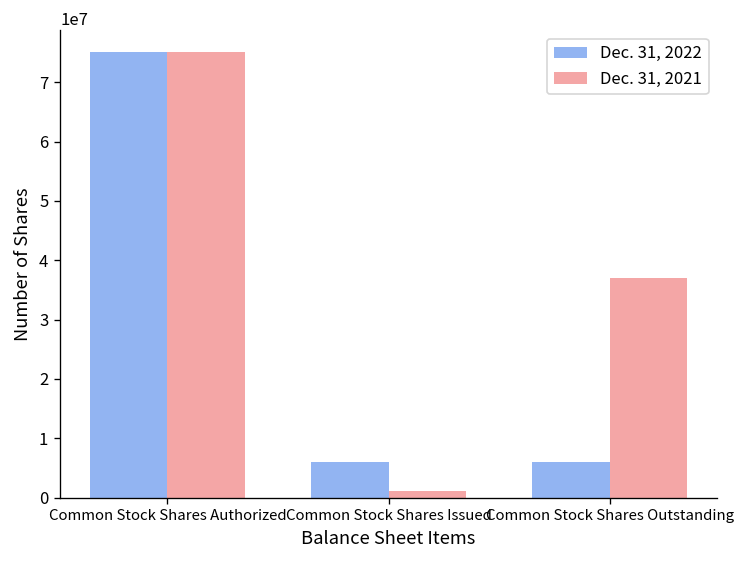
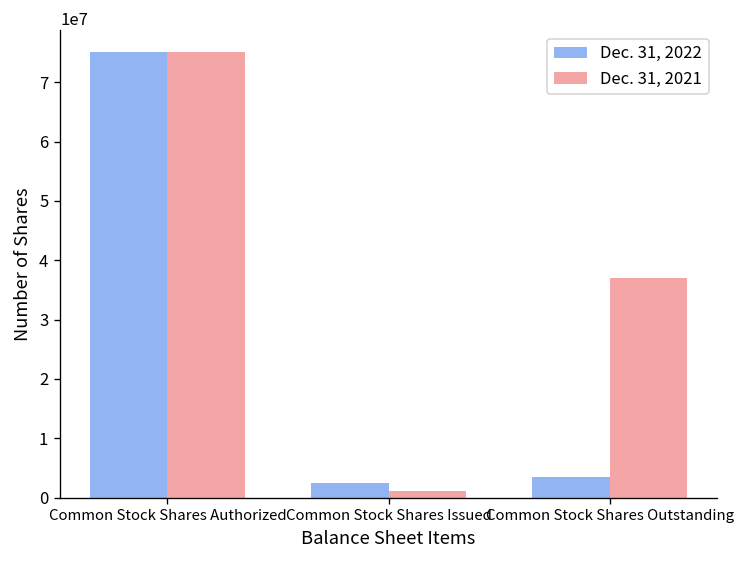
Dec. 31, 2022, Common Stock Shares Issued: 6000000 -> 2000000
Dec. 31, 2022, Common Stock Shares Outstanding: 6000000 -> 3000000
